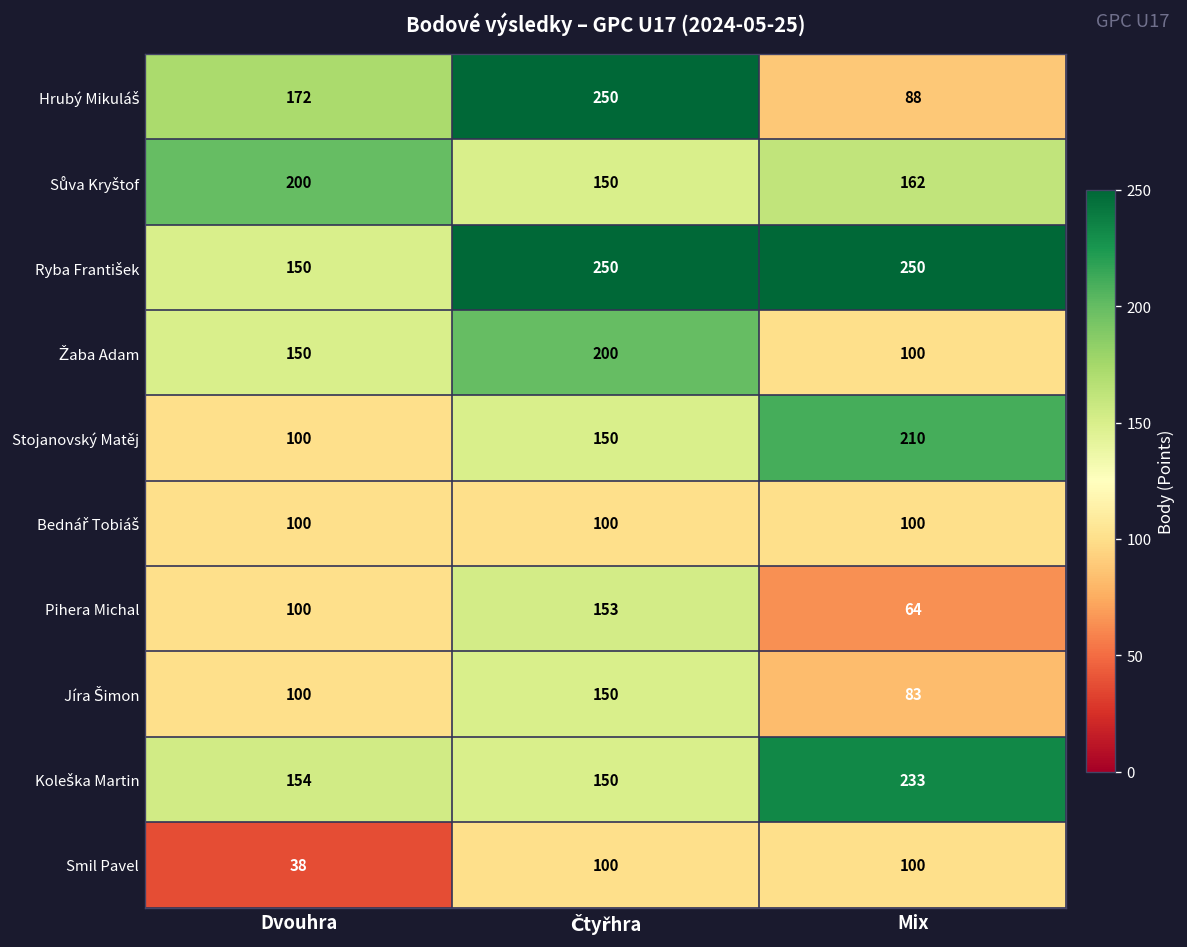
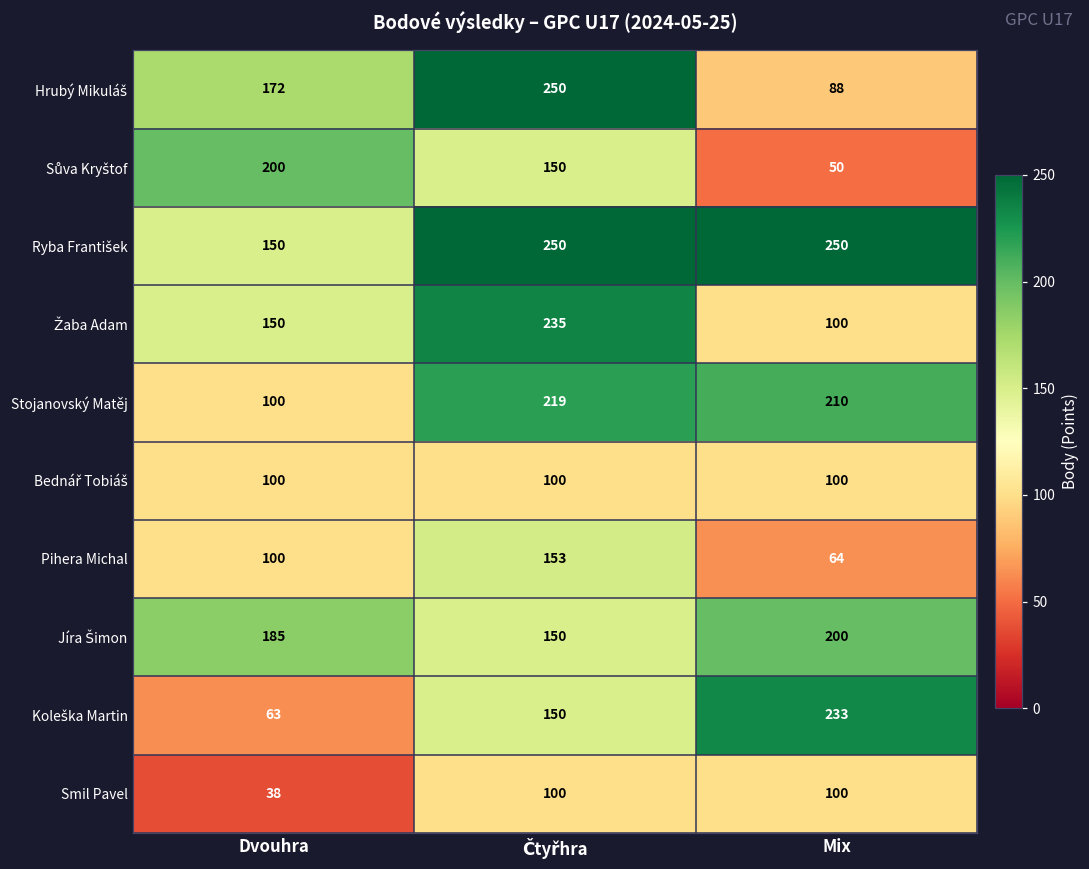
Sůva Kryštof, Mix: 162 -> 50
Žaba Adam, Čtyřhra: 200 -> 235
Stojanovský Matěj, Čtyřhra: 150 -> 219
Jíra Šimon, Dvouhra: 100 -> 185
Jíra Šimon, Mix: 83 -> 200
Koleška Martin, Dvouhra: 154 -> 63
